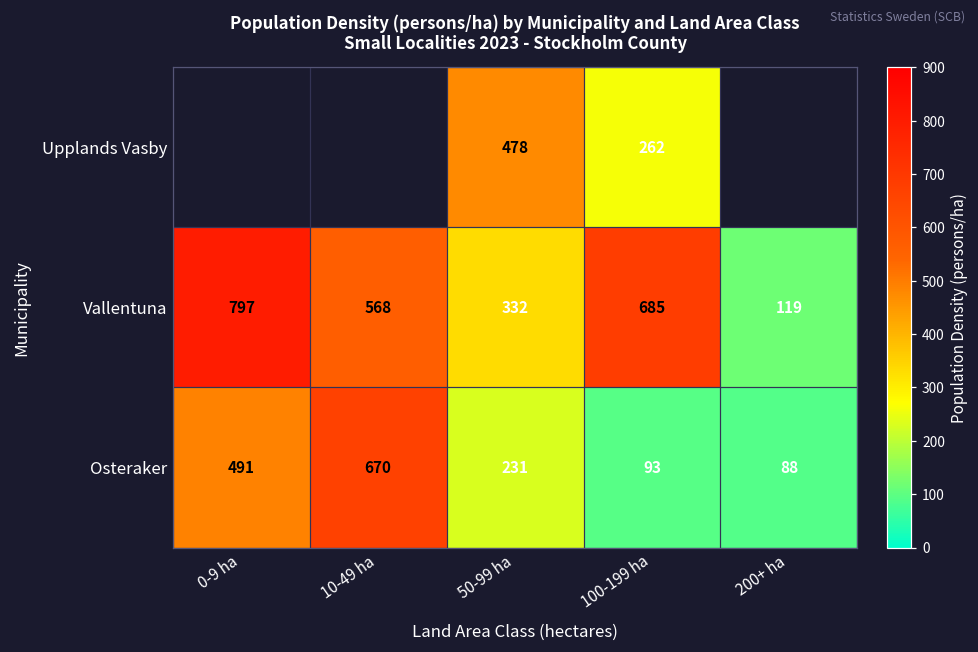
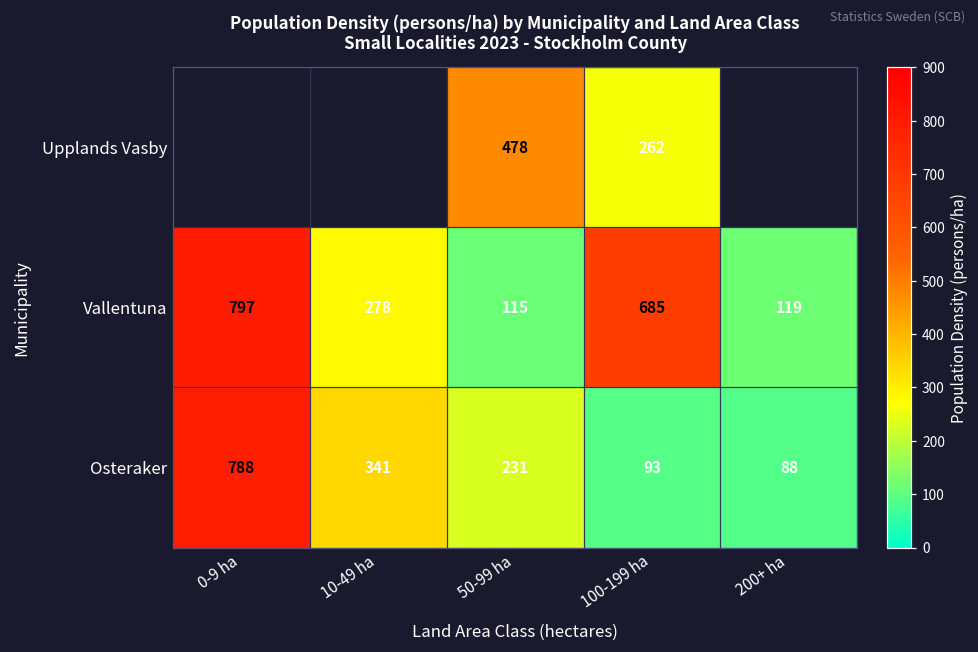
Vallentuna, 10-49 ha: 568 -> 278
Vallentuna, 50-99 ha: 332 -> 115
Osteraker, 0-9 ha: 491 -> 788
Osteraker, 10-49 ha: 670 -> 341
